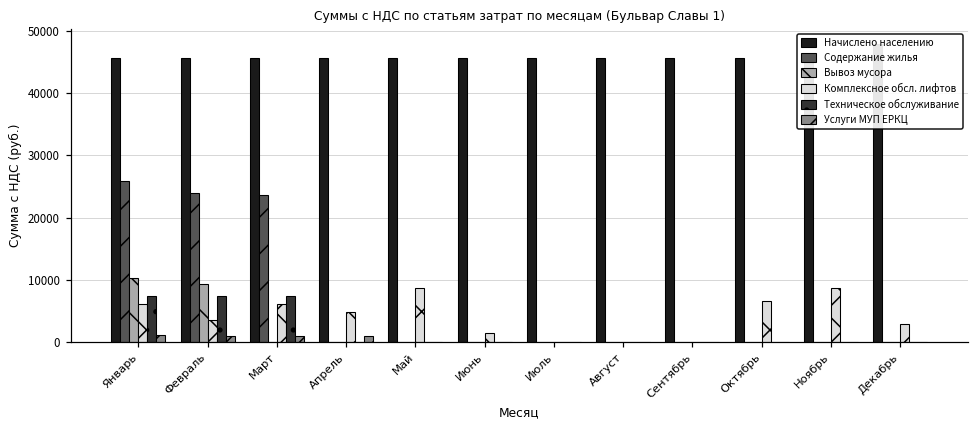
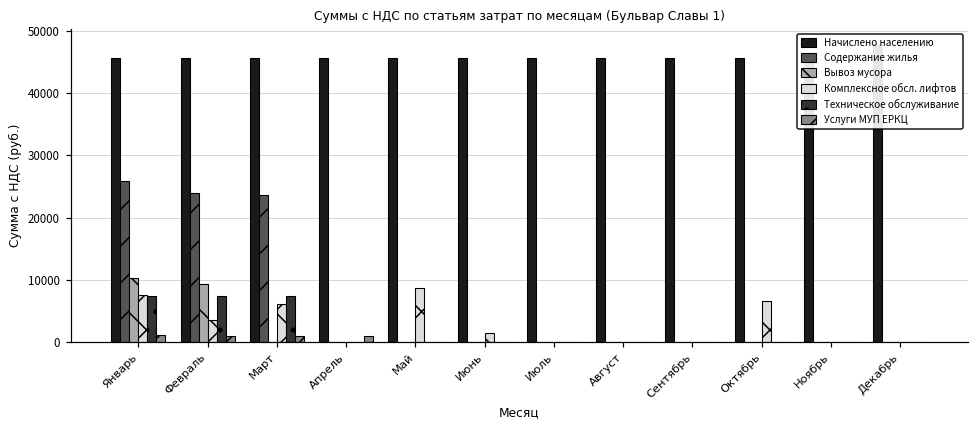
Комплексное обсл. лифтов, Январь: 6000 -> 8000
Комплексное обсл. лифтов, Апрель: 5000 -> 0
Комплексное обсл. лифтов, Ноябрь: 9000 -> 0
Комплексное обсл. лифтов, Декабрь: 3000 -> 0
